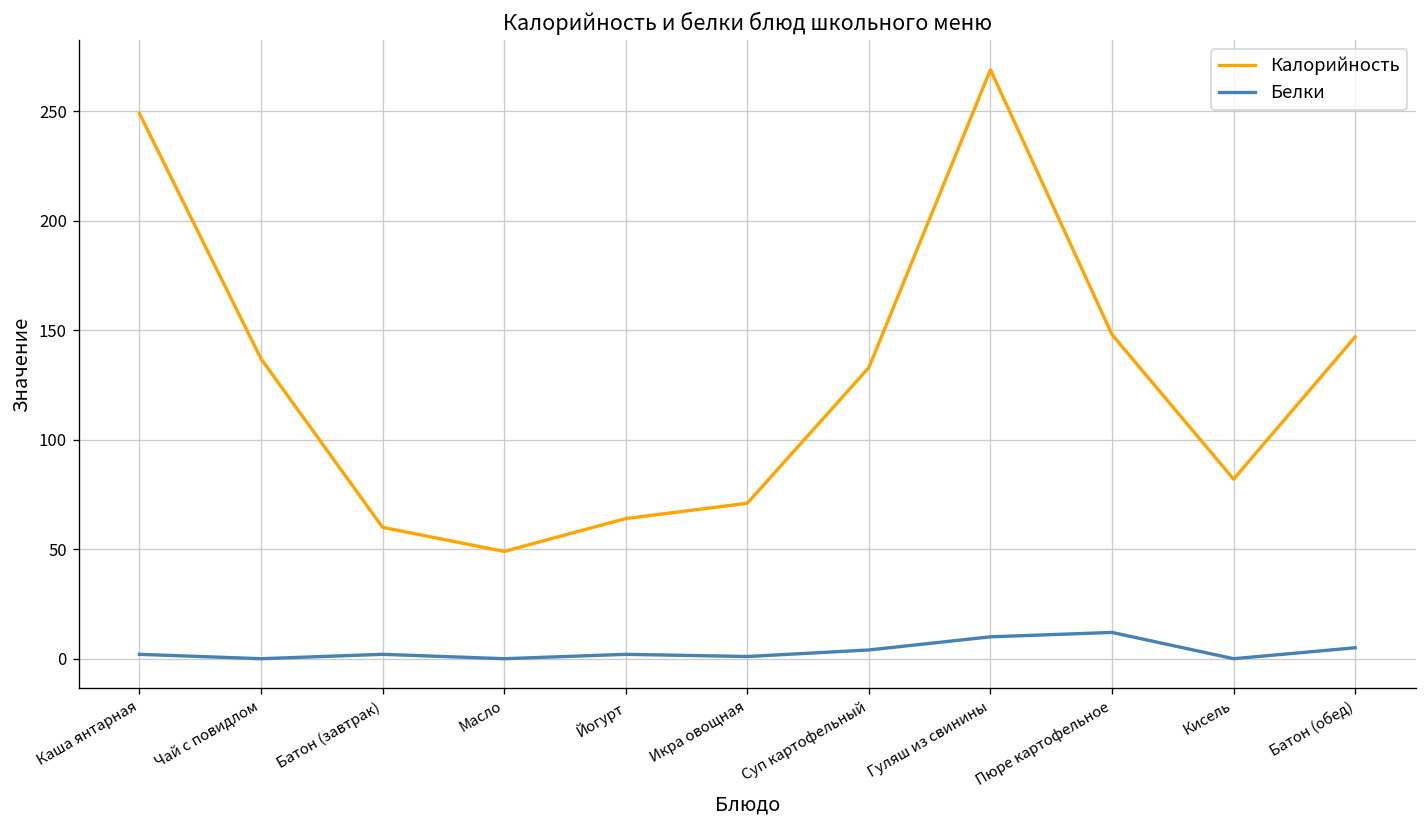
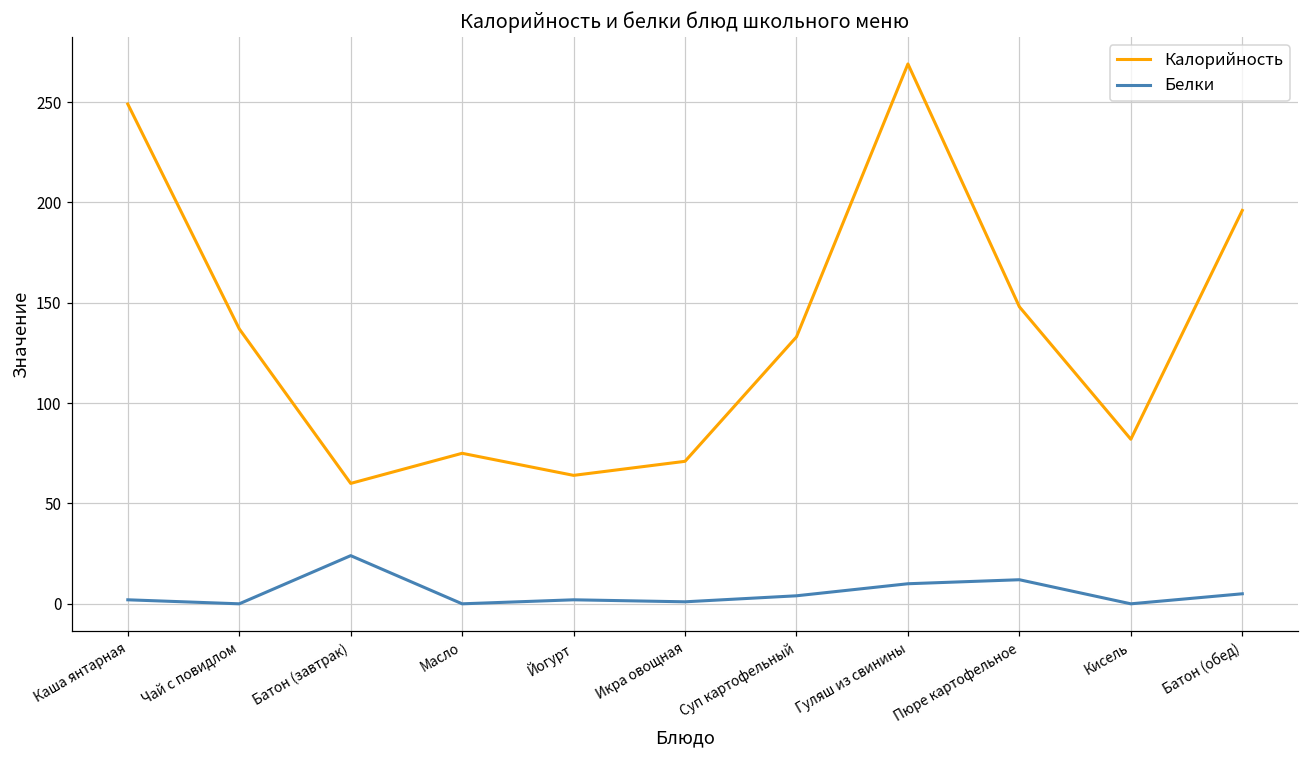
Белки, Батон (завтрак): 2 -> 24
Калорийность, Масло: 49 -> 75
Калорийность, Батон (обед): 147 -> 196
